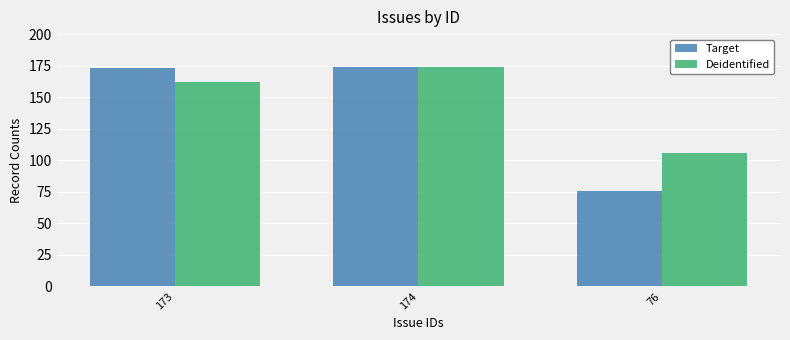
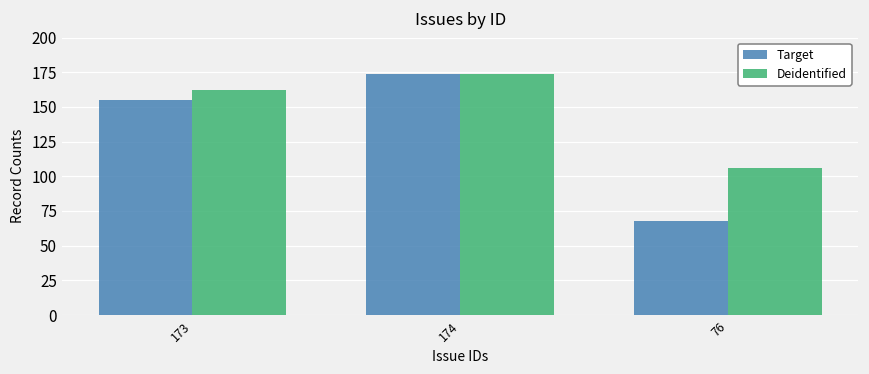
Target, 173: 173 -> 155
Target, 76: 76 -> 68
